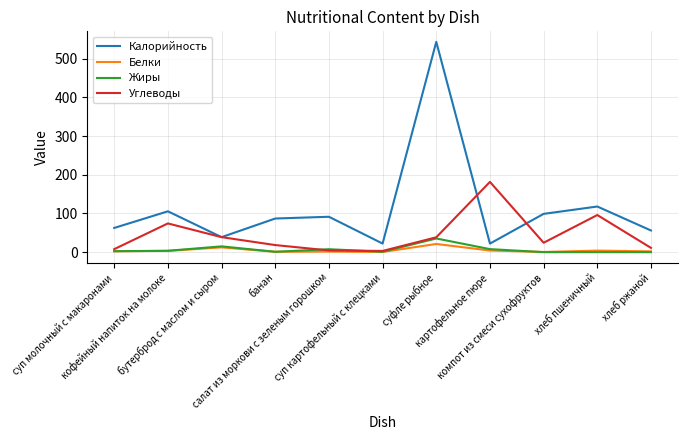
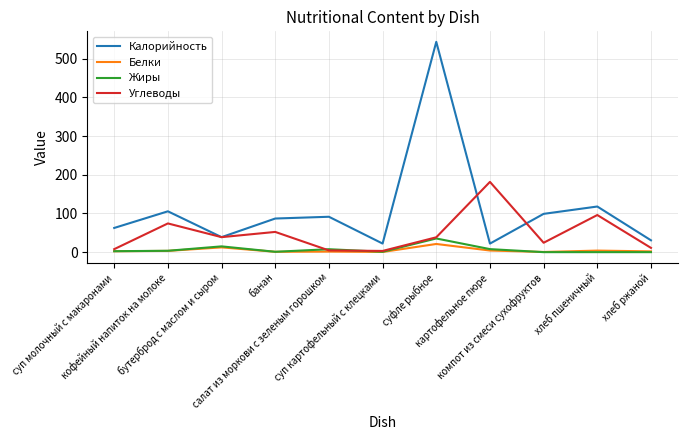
Углеводы, банан: 20 -> 50
Калорийность, хлеб ржаной: 60 -> 30
